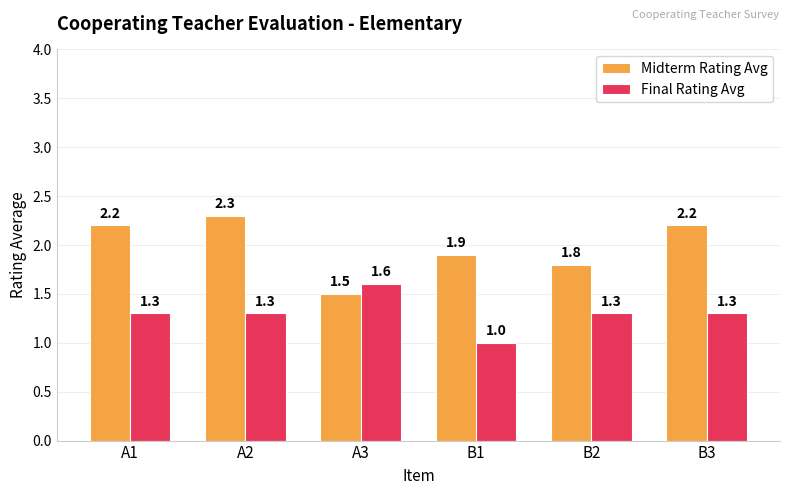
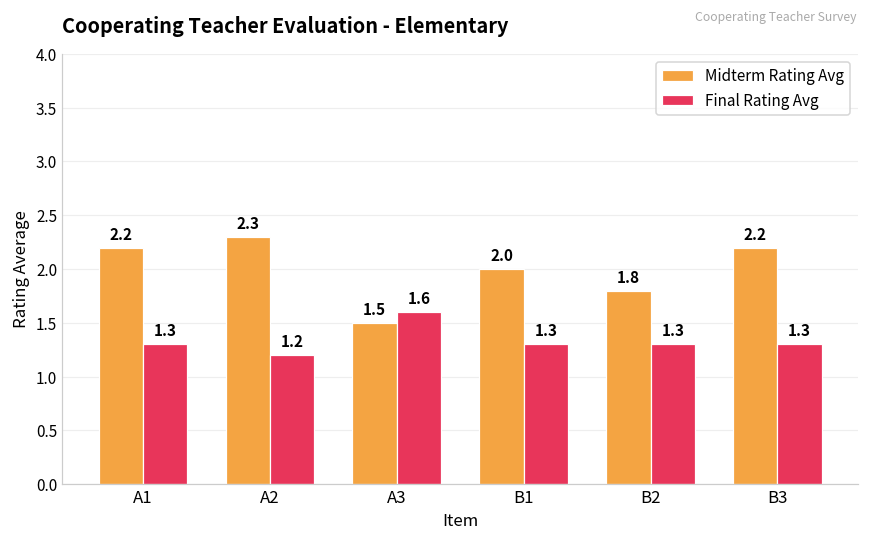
Final Rating Avg, A2: 1.3 -> 1.2
Midterm Rating Avg, B1: 1.9 -> 2.0
Final Rating Avg, B1: 1.0 -> 1.3
